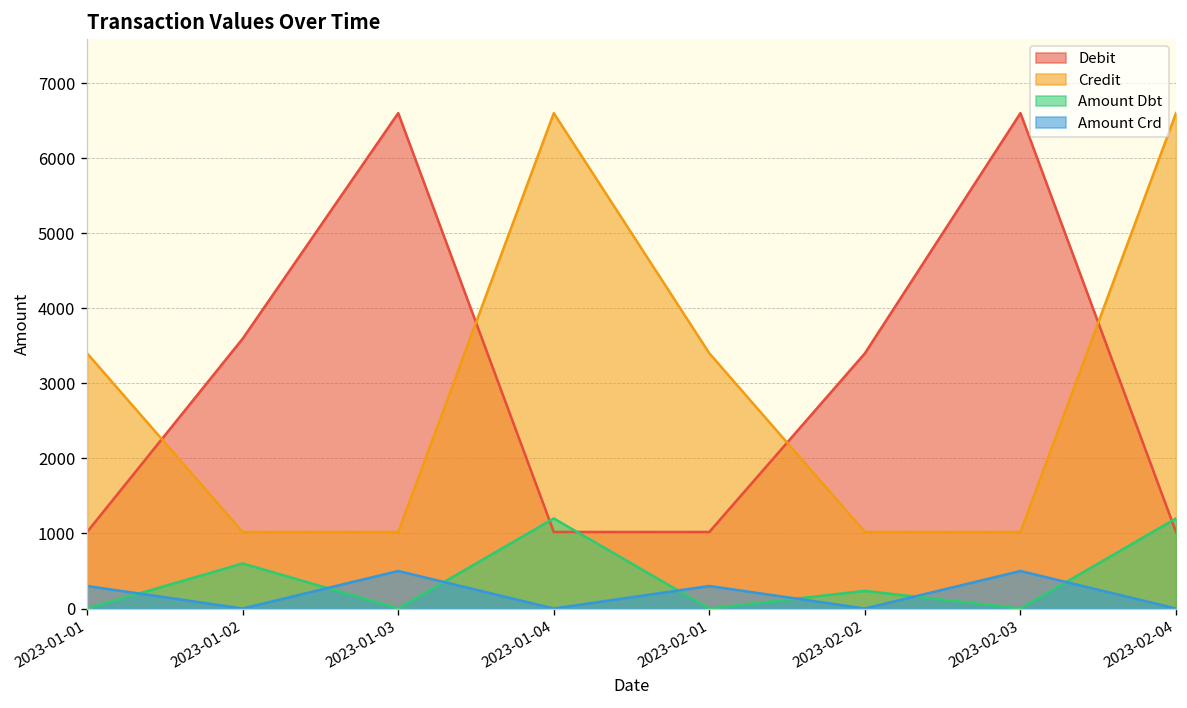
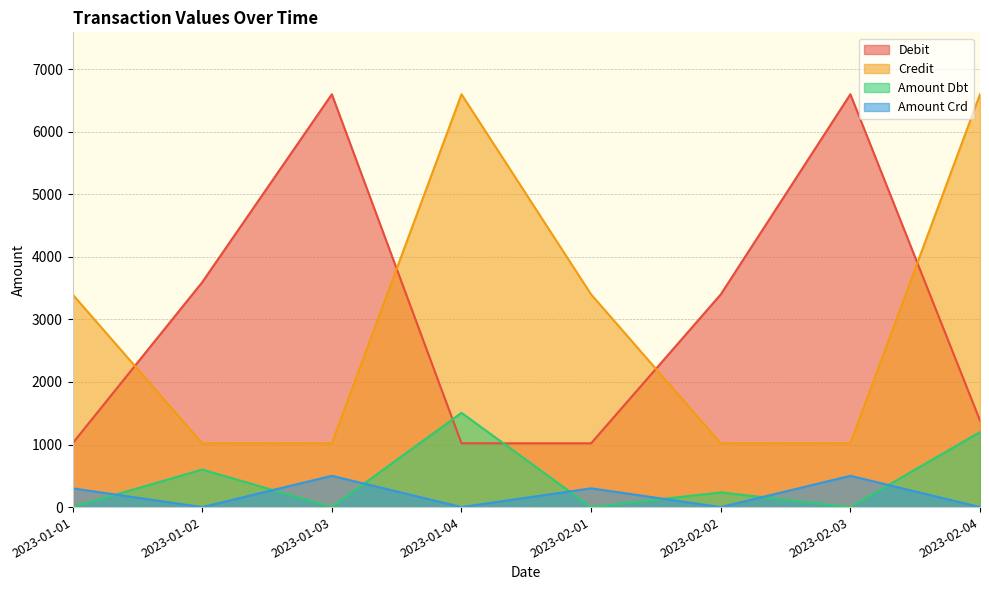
Amount Dbt, 2023-01-04: 1200 -> 1500
Debit, 2023-02-04: 1000 -> 1400
